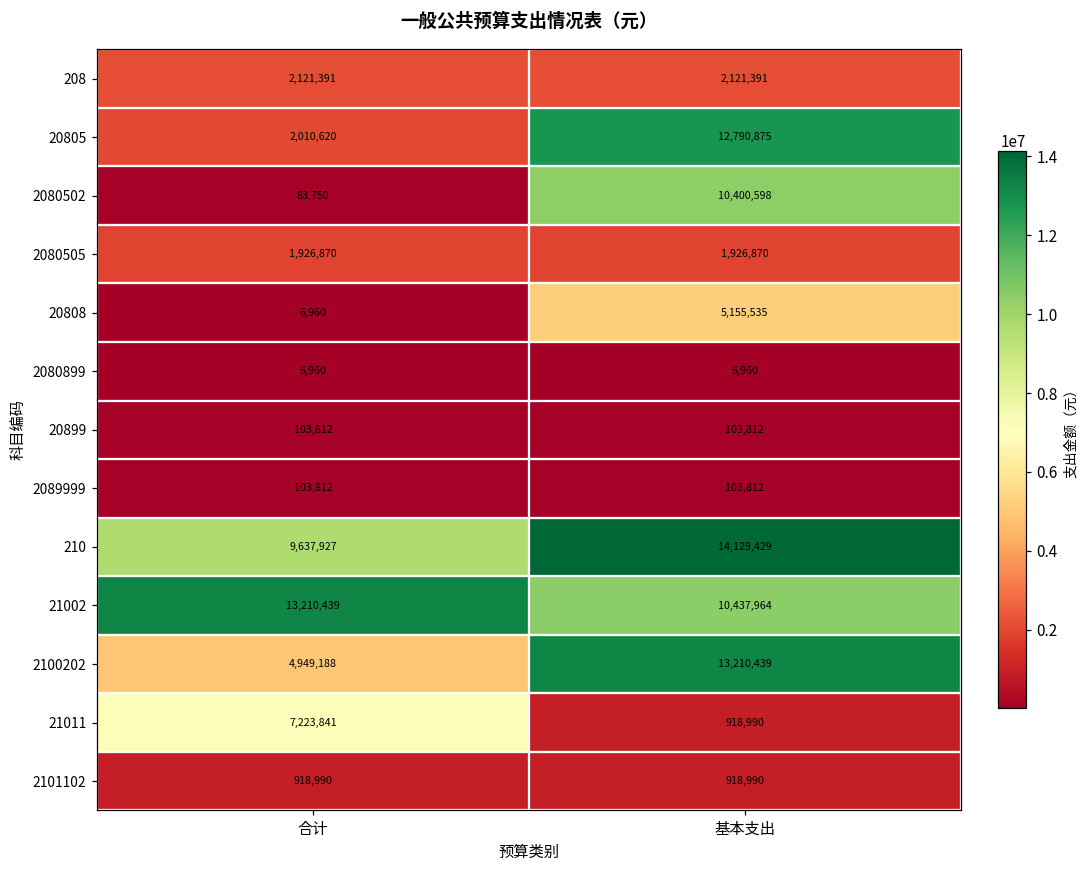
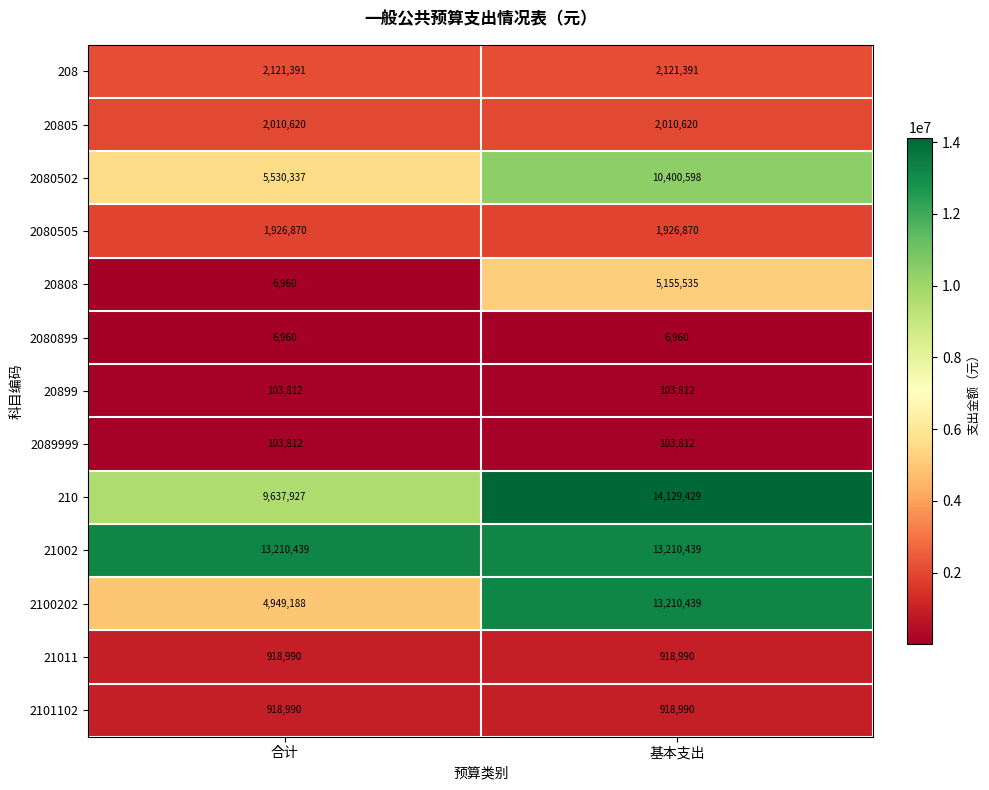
20805, 基本支出: 12,790,875 -> 2,010,620
2080502, 合计: 83,750 -> 5,530,337
21002, 基本支出: 10,437,964 -> 13,210,439
21011, 合计: 7,223,841 -> 918,990
